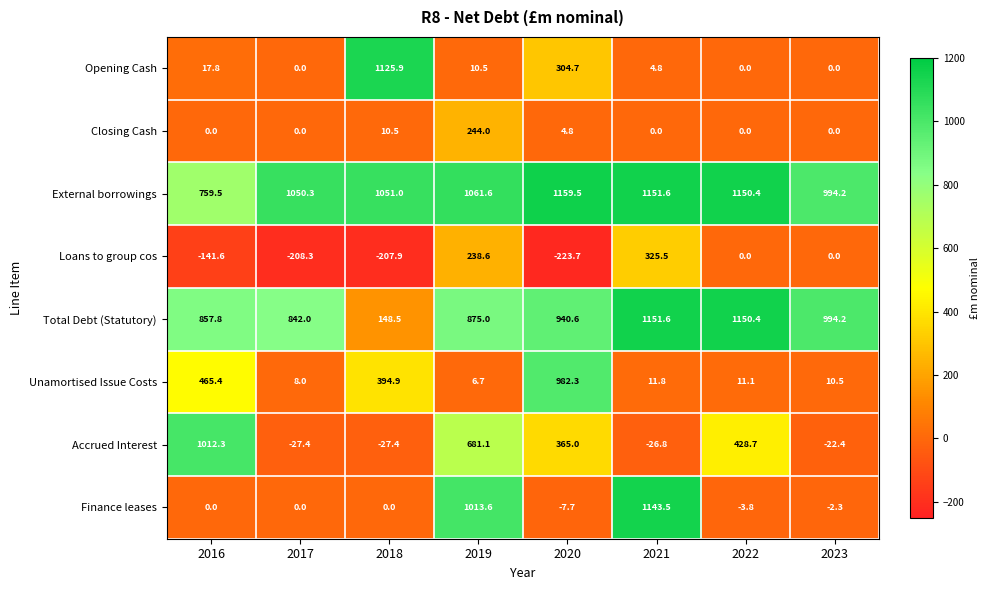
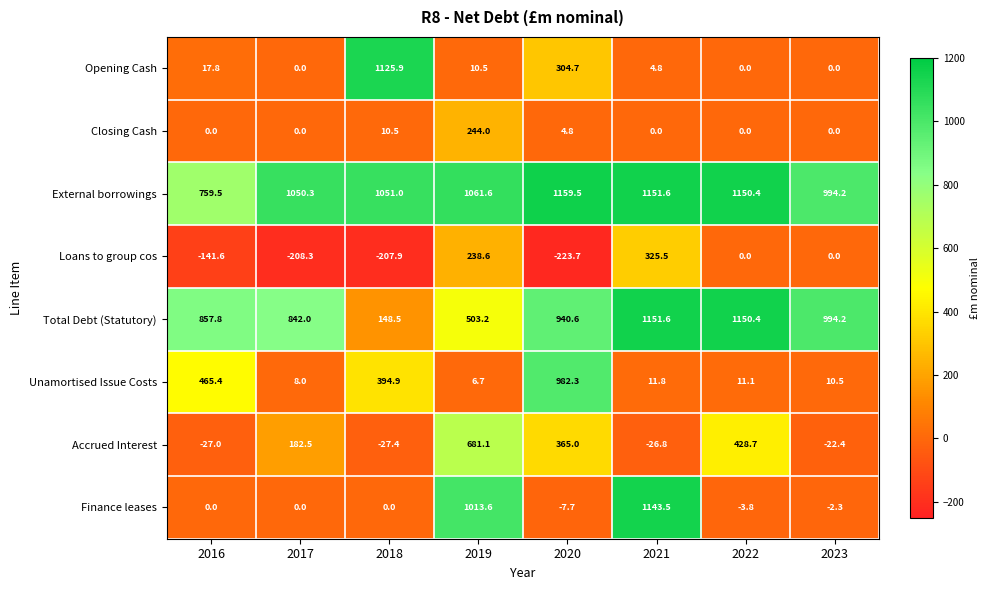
Total Debt (Statutory), 2019: 875.0 -> 503.2
Accrued Interest, 2016: 1012.3 -> -27.0
Accrued Interest, 2017: -27.4 -> 182.5
